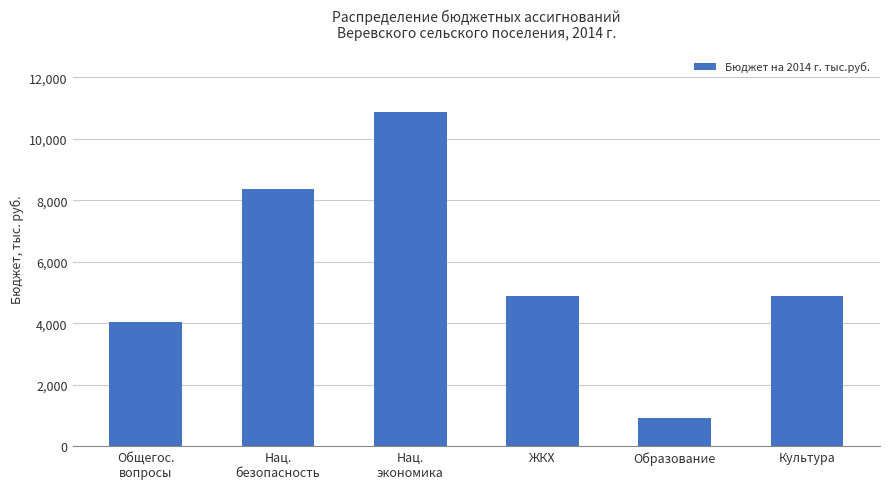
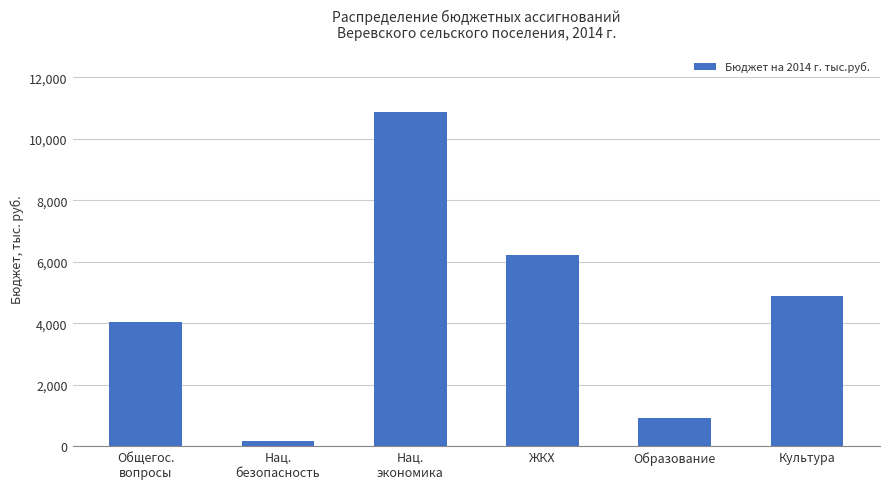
Нац. безопасность: 8,400 -> 200
ЖКХ: 4,900 -> 6,200
